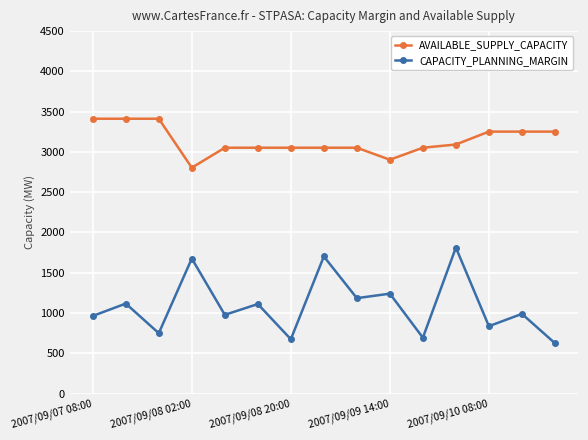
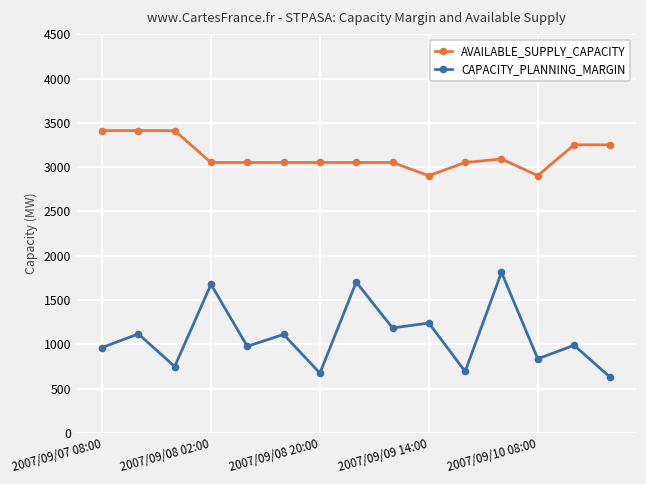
AVAILABLE_SUPPLY_CAPACITY, 2007/09/08 02:00: 2800 -> 3100
AVAILABLE_SUPPLY_CAPACITY, 2007/09/10 08:00: 3300 -> 2900
